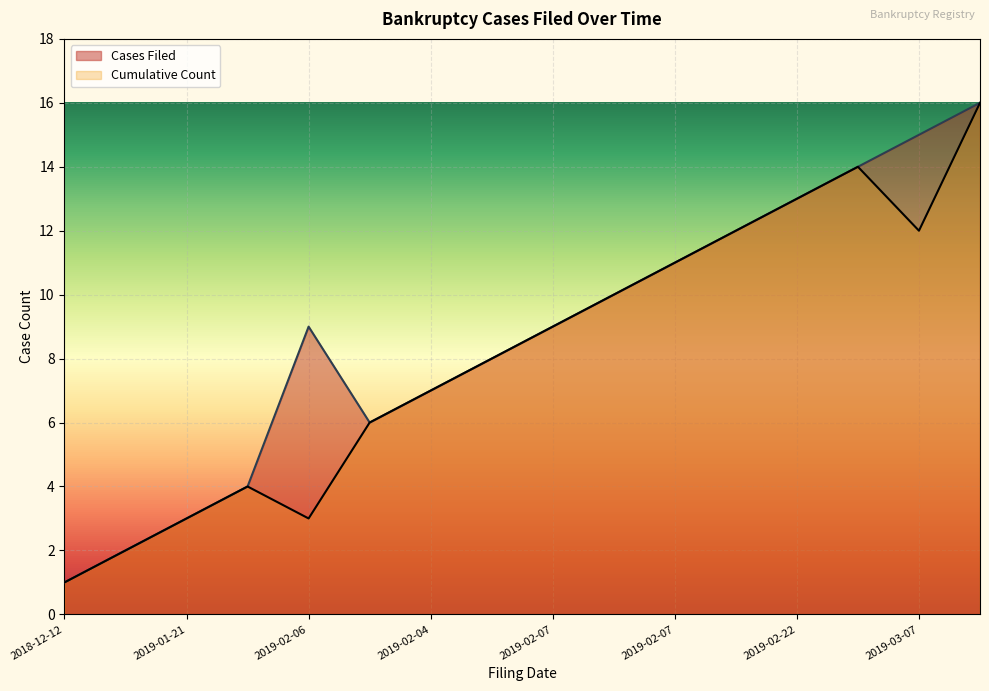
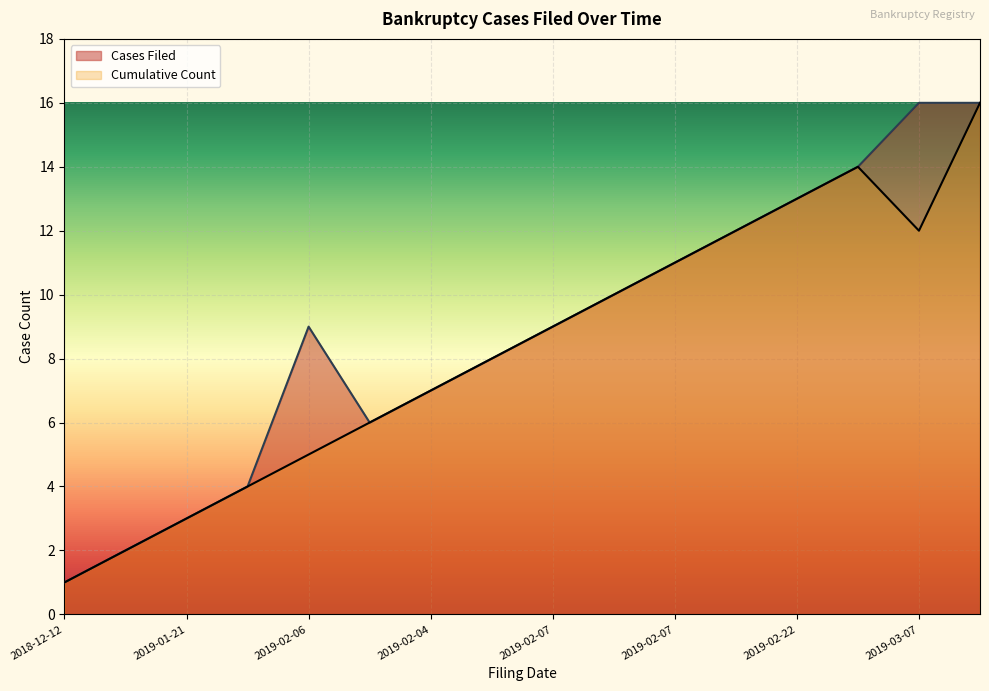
Cumulative Count, 2019-02-06: 3 -> 5
Cases Filed, 2019-03-07: 15 -> 16
